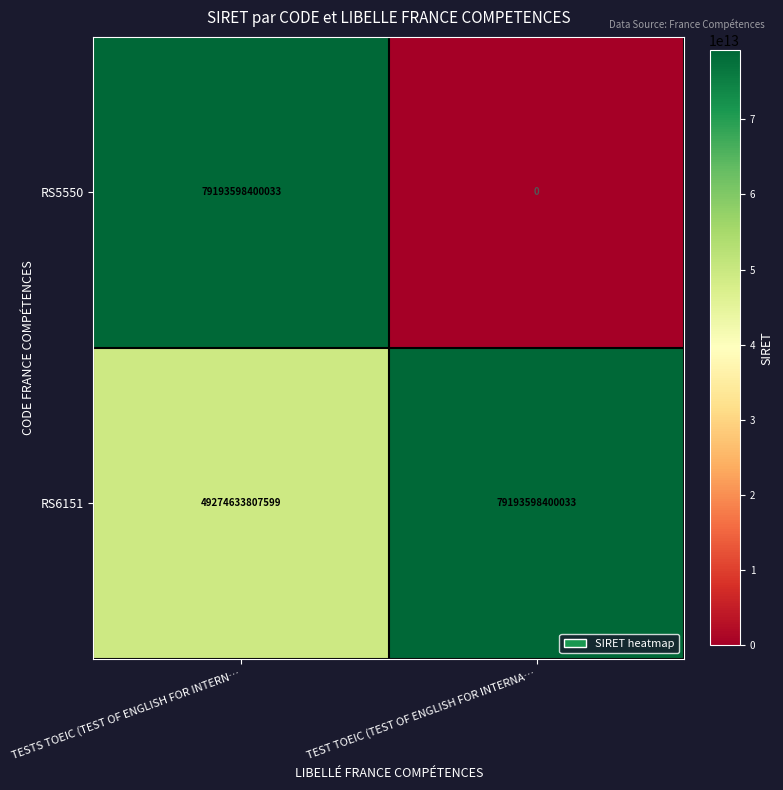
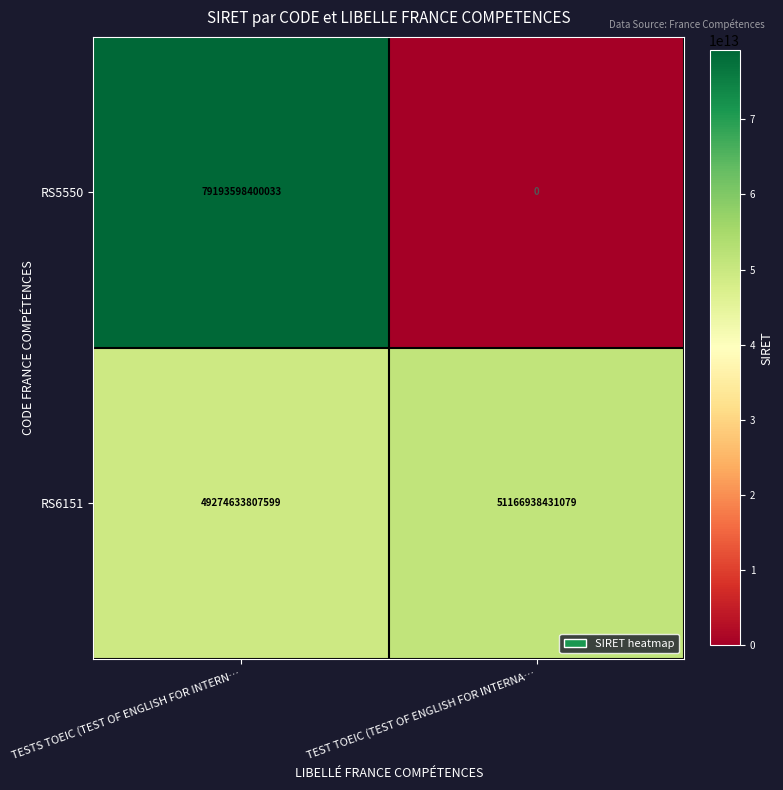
RS6151, TEST TOEIC (TEST OF ENGLISH FOR INTERNA…: 79193598400033 -> 51166938431079
